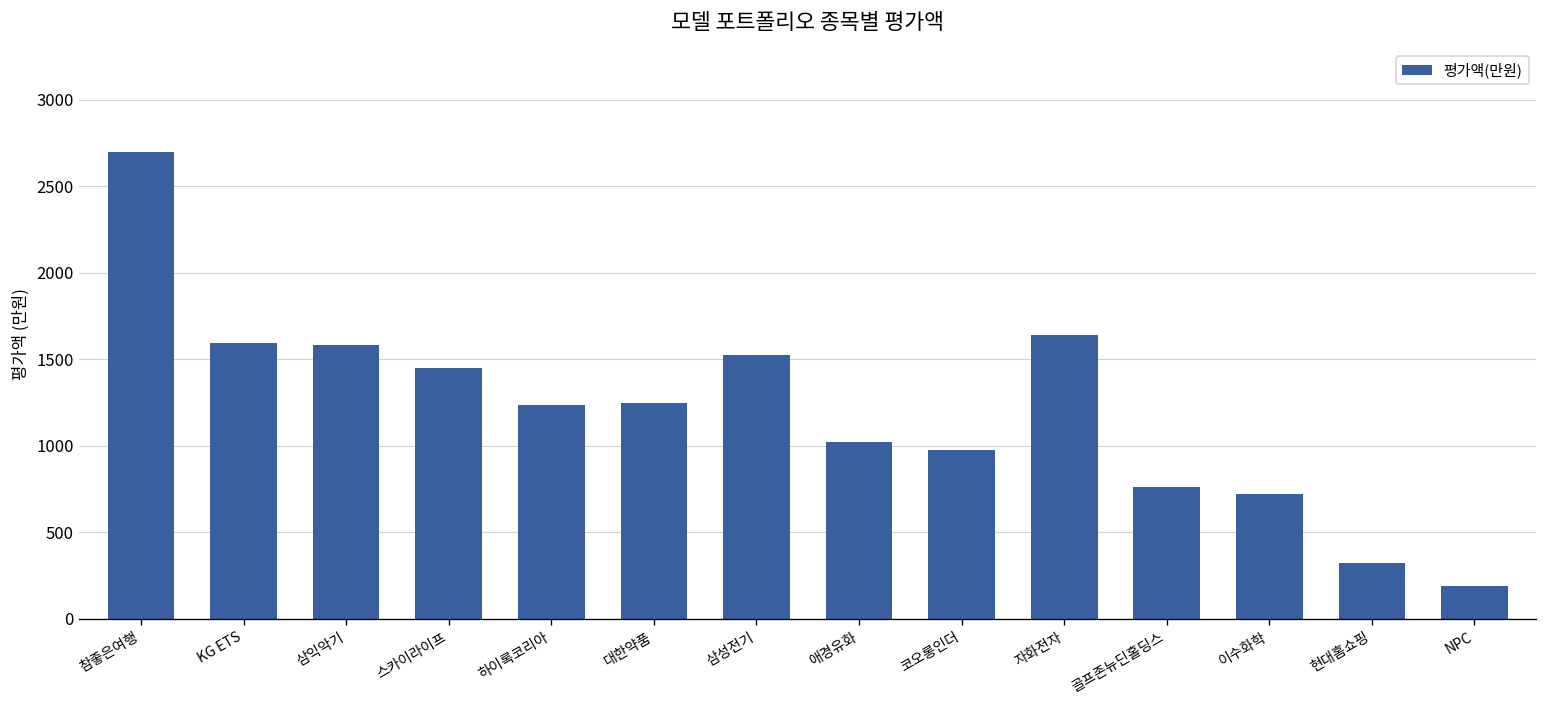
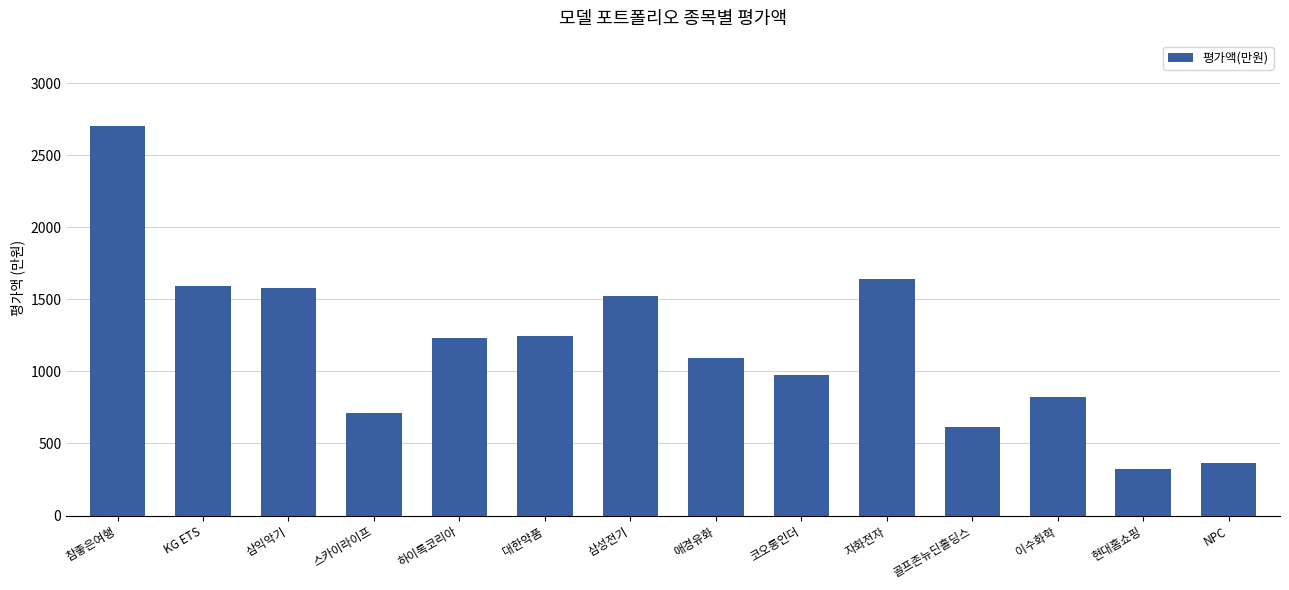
스카이라이프: 1450 -> 710
애경유화: 1020 -> 1100
골프존뉴딘홀딩스: 760 -> 620
이수화학: 720 -> 820
NPC: 190 -> 360
